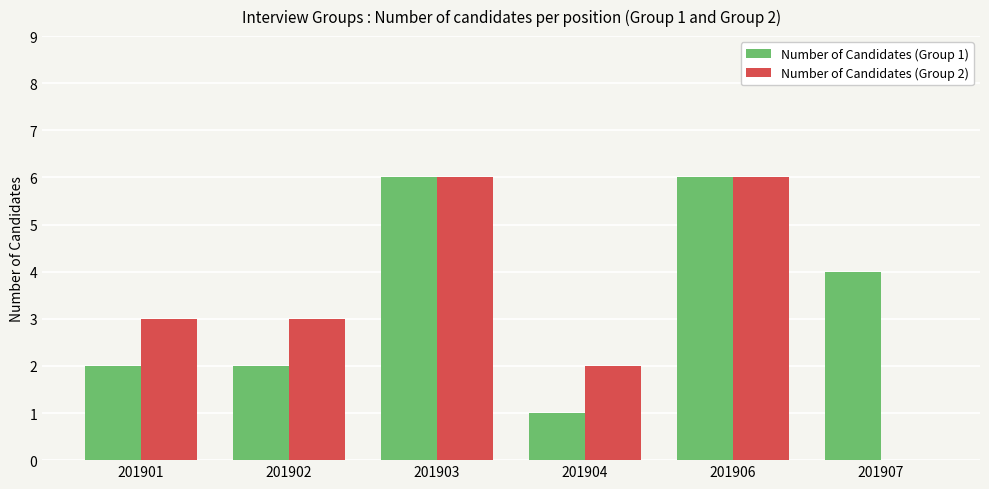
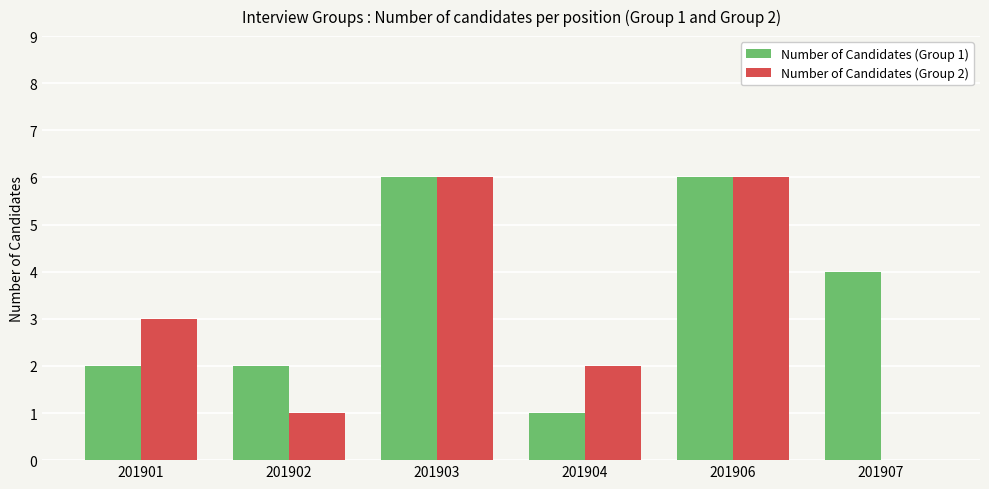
Number of Candidates (Group 2), 201902: 3 -> 1
